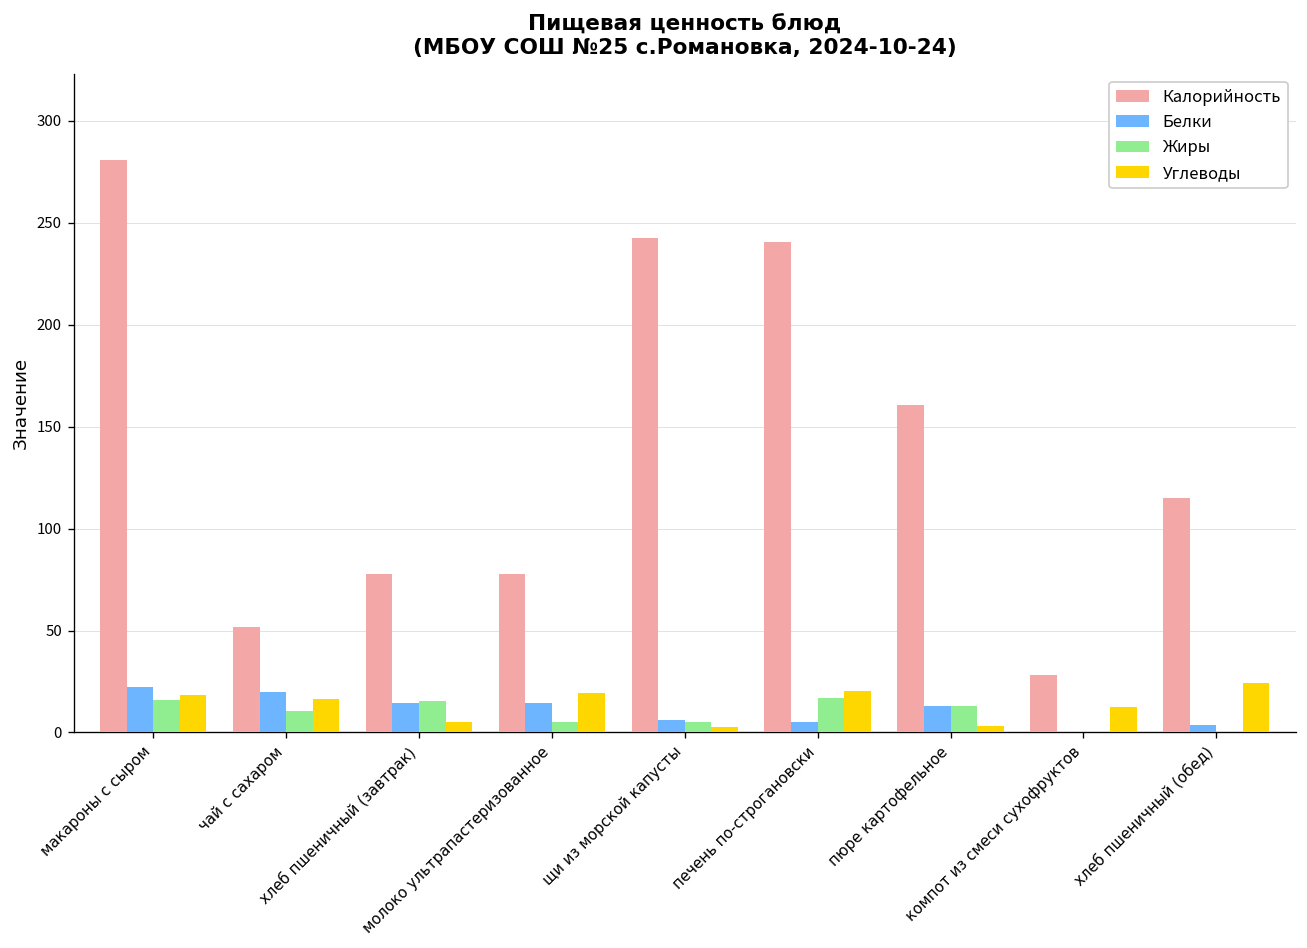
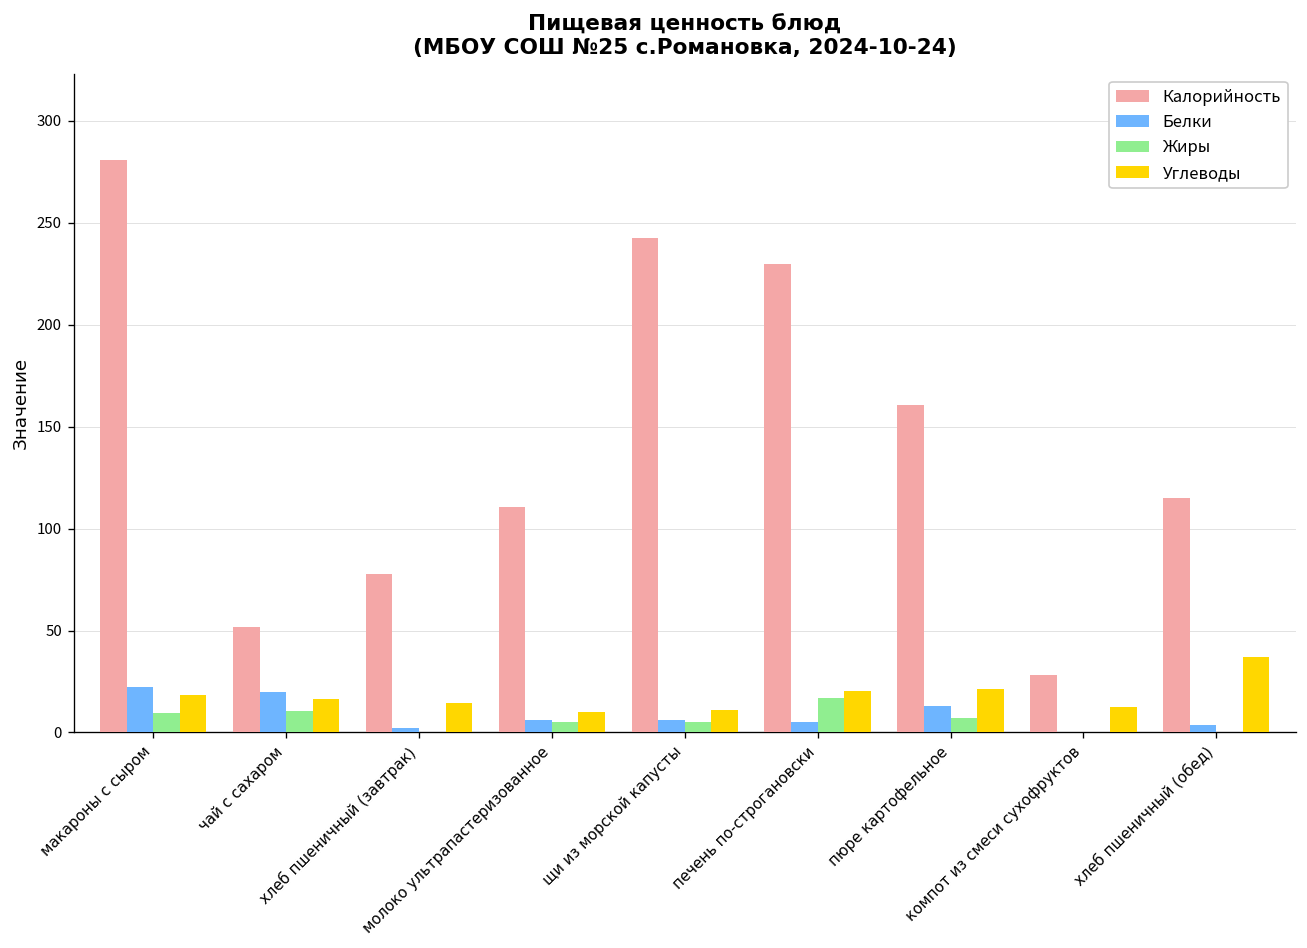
Жиры, макароны с сыром: 16 -> 9
Белки, хлеб пшеничный (завтрак): 14 -> 2
Жиры, хлеб пшеничный (завтрак): 15 -> 0
Углеводы, хлеб пшеничный (завтрак): 5 -> 15
Калорийность, молоко ультрапастеризованное: 78 -> 111
Белки, молоко ультрапастеризованное: 14 -> 6
Углеводы, молоко ультрапастеризованное: 20 -> 10
Углеводы, щи из морской капусты: 3 -> 11
Калорийность, печень по-строгановски: 241 -> 230
Жиры, пюре картофельное: 13 -> 7
Углеводы, пюре картофельное: 3 -> 21
Углеводы, хлеб пшеничный (обед): 24 -> 37
